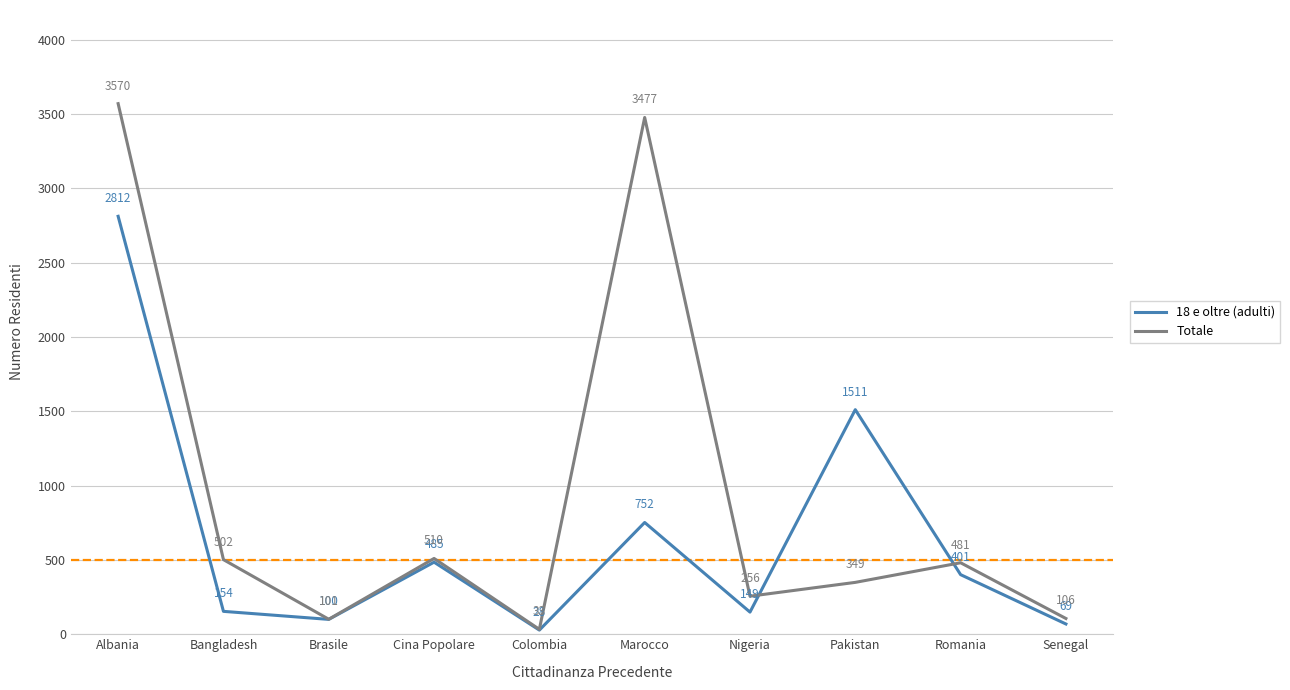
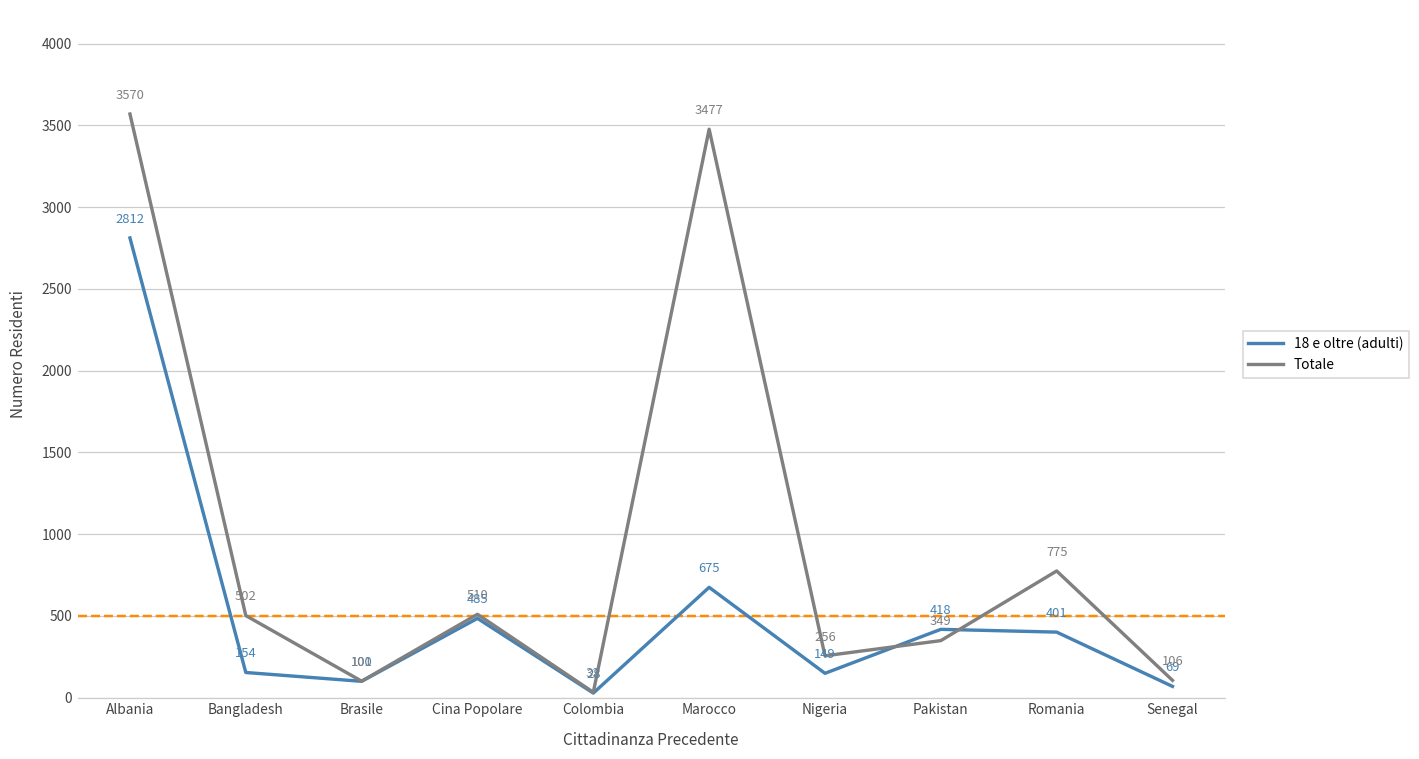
18 e oltre (adulti), Marocco: 752 -> 675
18 e oltre (adulti), Pakistan: 1511 -> 418
Totale, Romania: 481 -> 775
